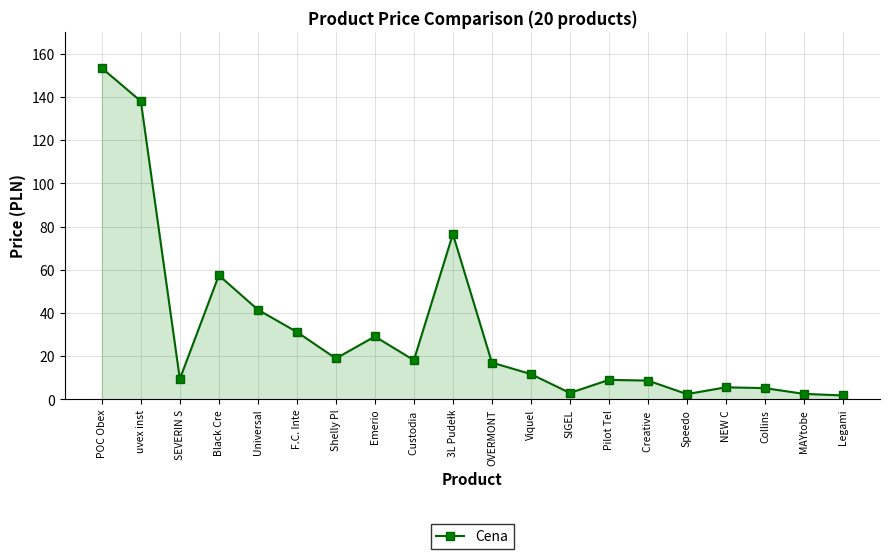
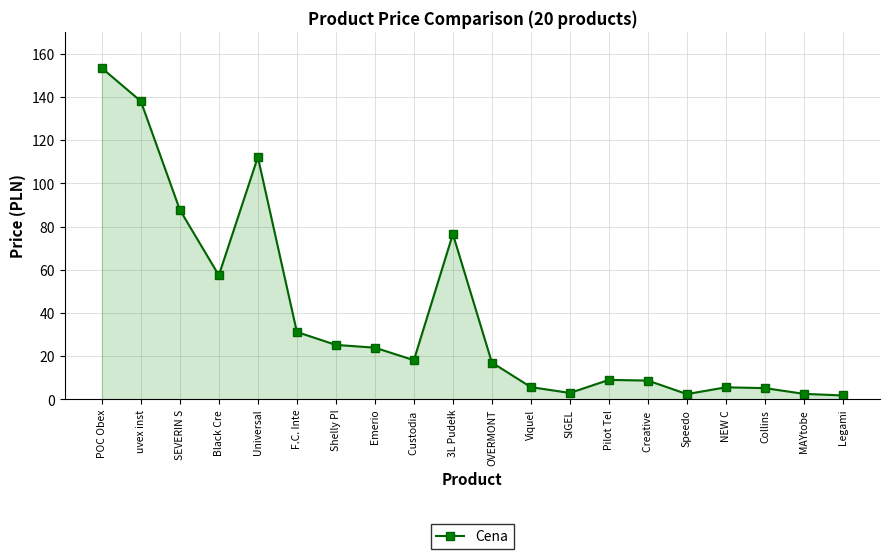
SEVERIN S: 9 -> 88
Universal: 42 -> 112
Shelly Pl: 19 -> 25
Emerio: 29 -> 24
Viquel: 12 -> 6
